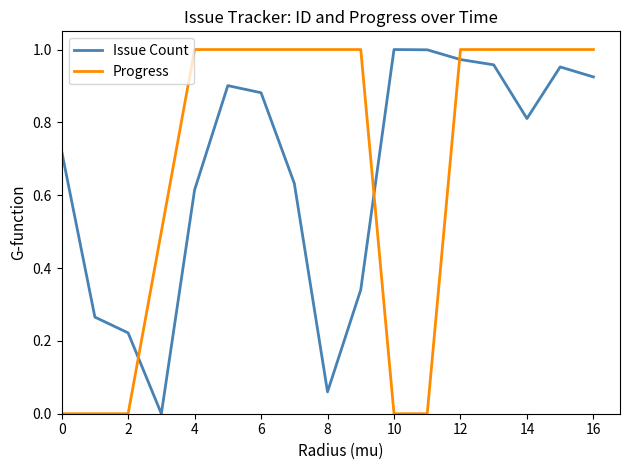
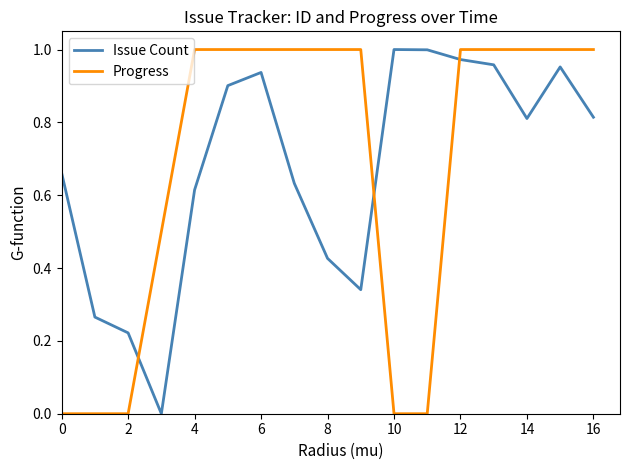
Issue Count, 0: 0.72 -> 0.66
Issue Count, 6: 0.88 -> 0.94
Issue Count, 8: 0.06 -> 0.43
Issue Count, 16: 0.92 -> 0.81
